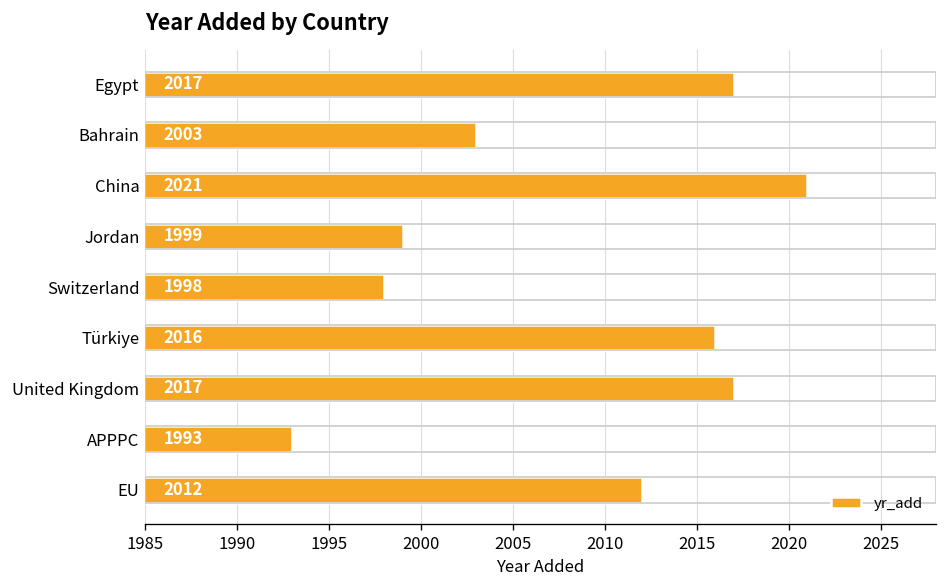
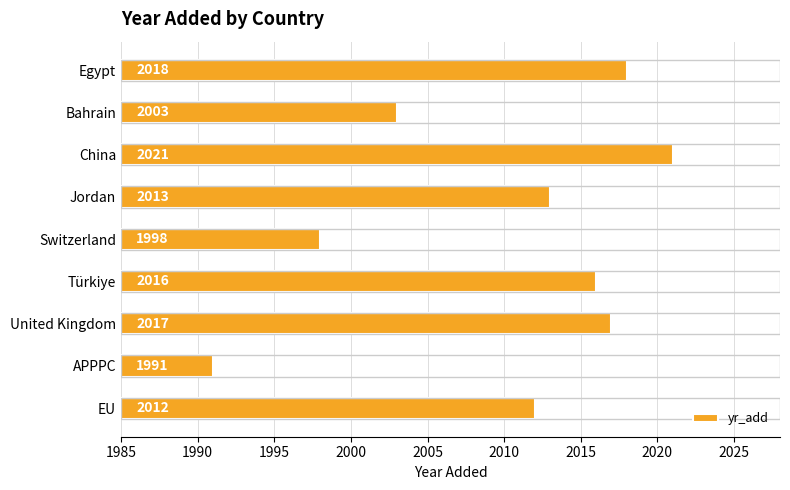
Egypt: 2017 -> 2018
Jordan: 1999 -> 2013
APPPC: 1993 -> 1991
